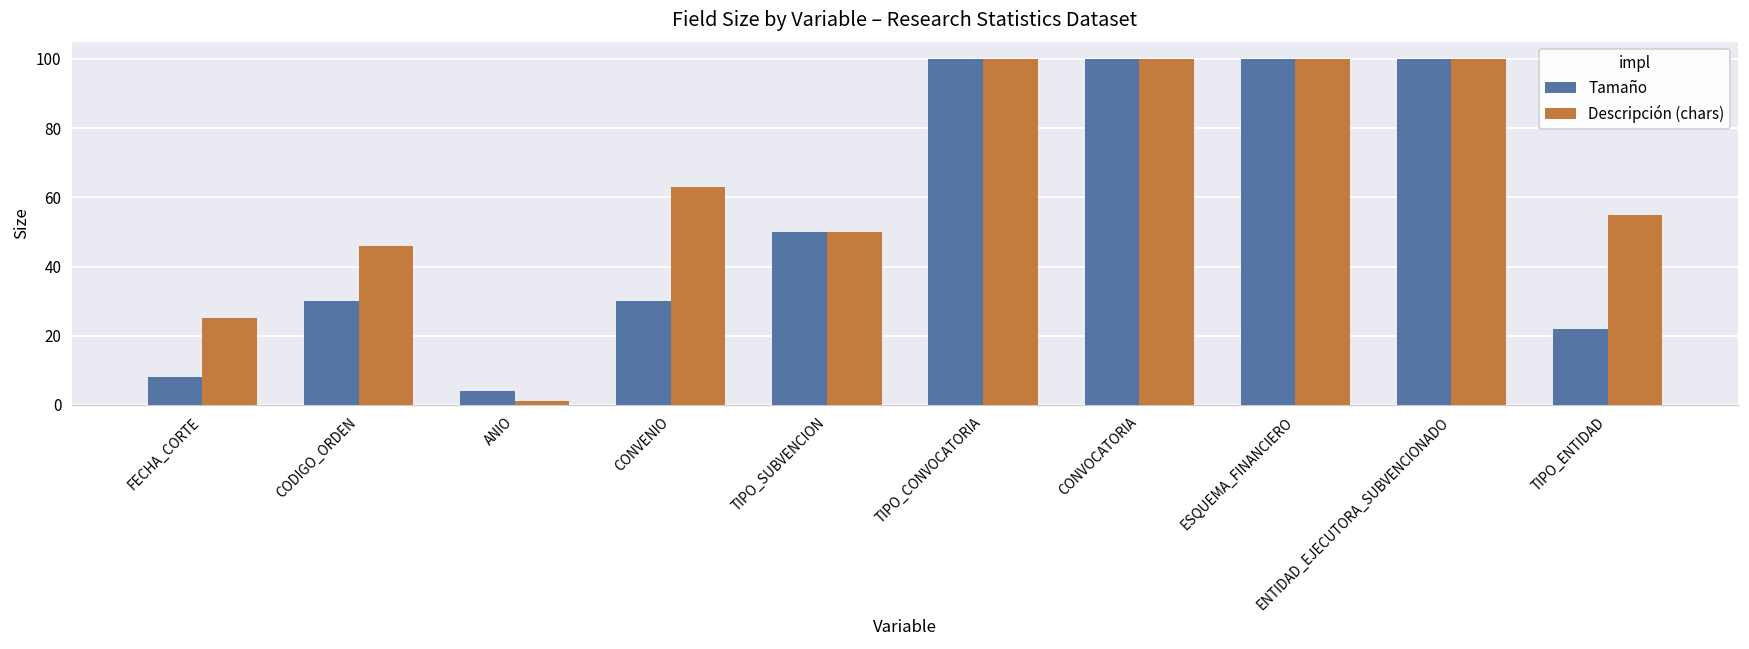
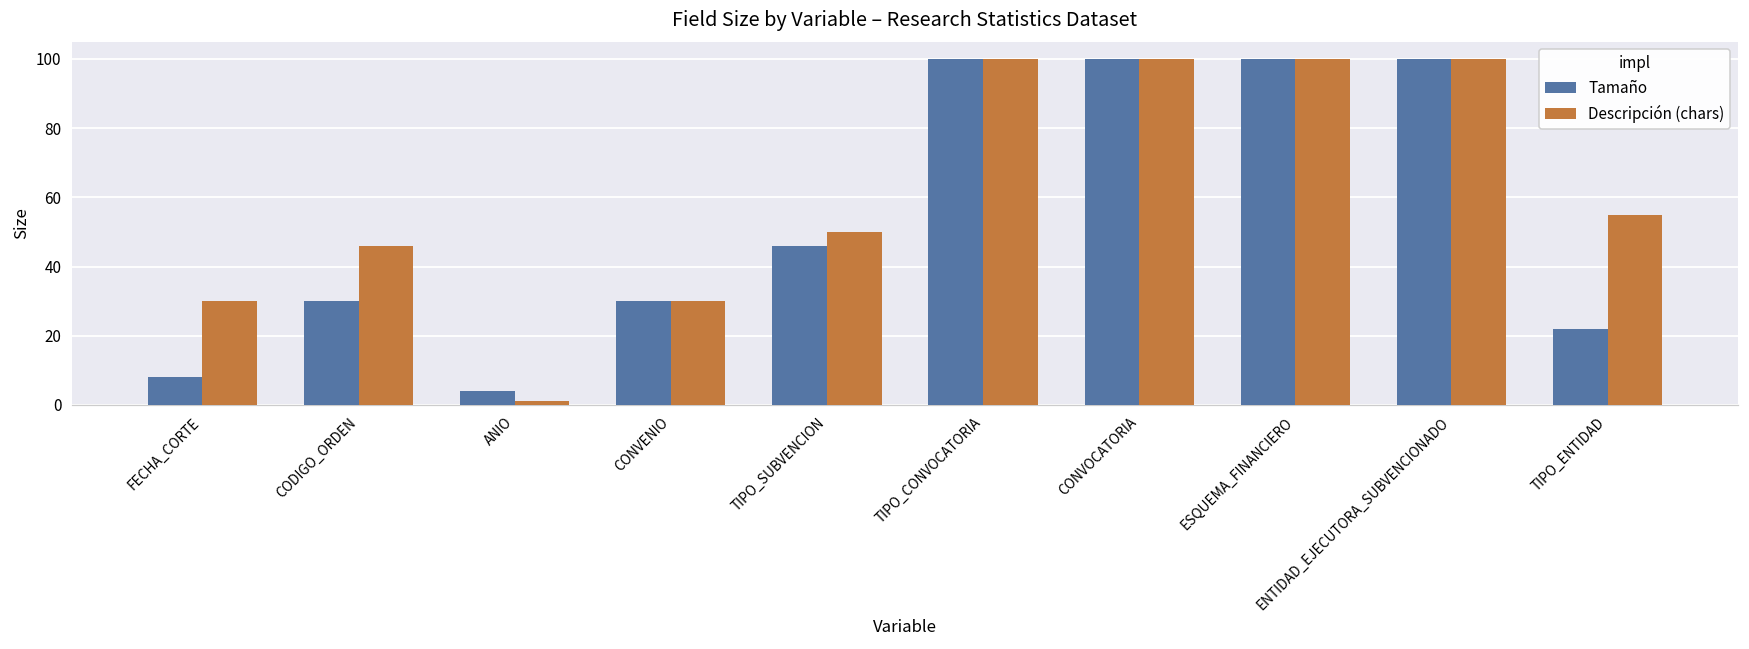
Descripción (chars), FECHA_CORTE: 25 -> 30
Descripción (chars), CONVENIO: 63 -> 30
Tamaño, TIPO_SUBVENCION: 50 -> 46
